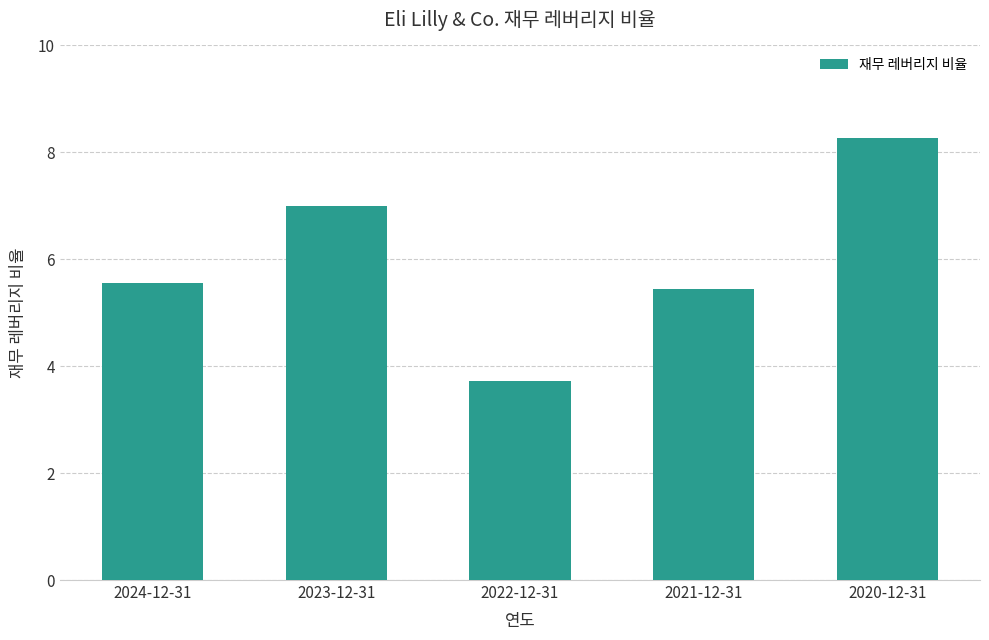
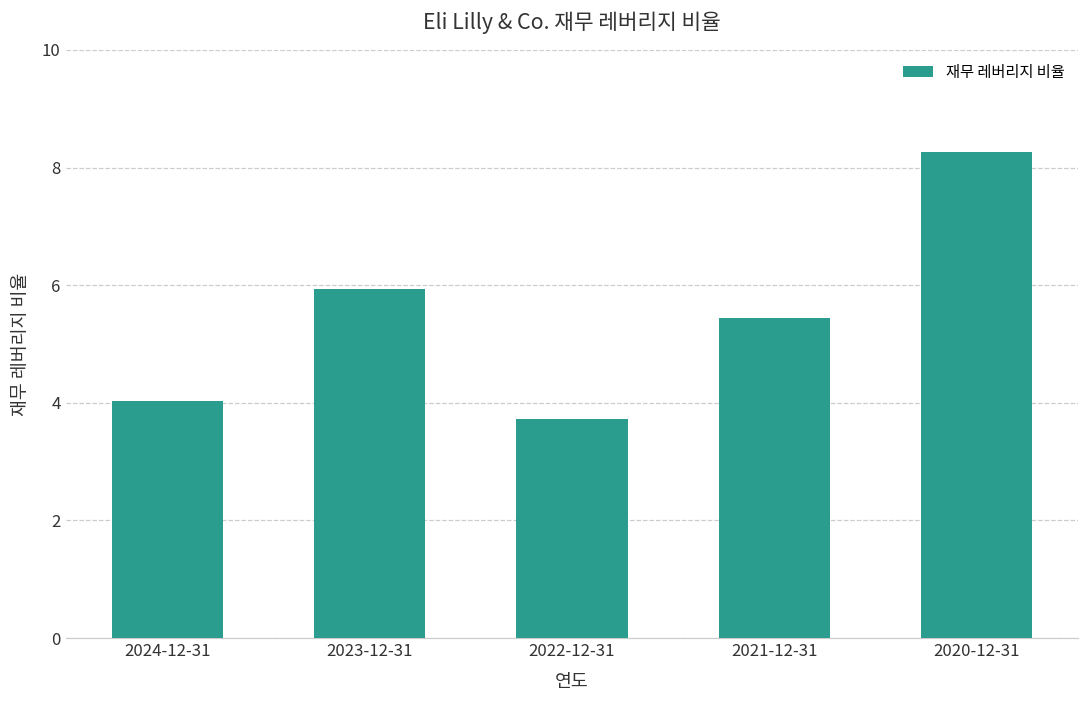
2024-12-31: 5.6 -> 4.0
2023-12-31: 7.0 -> 5.9
